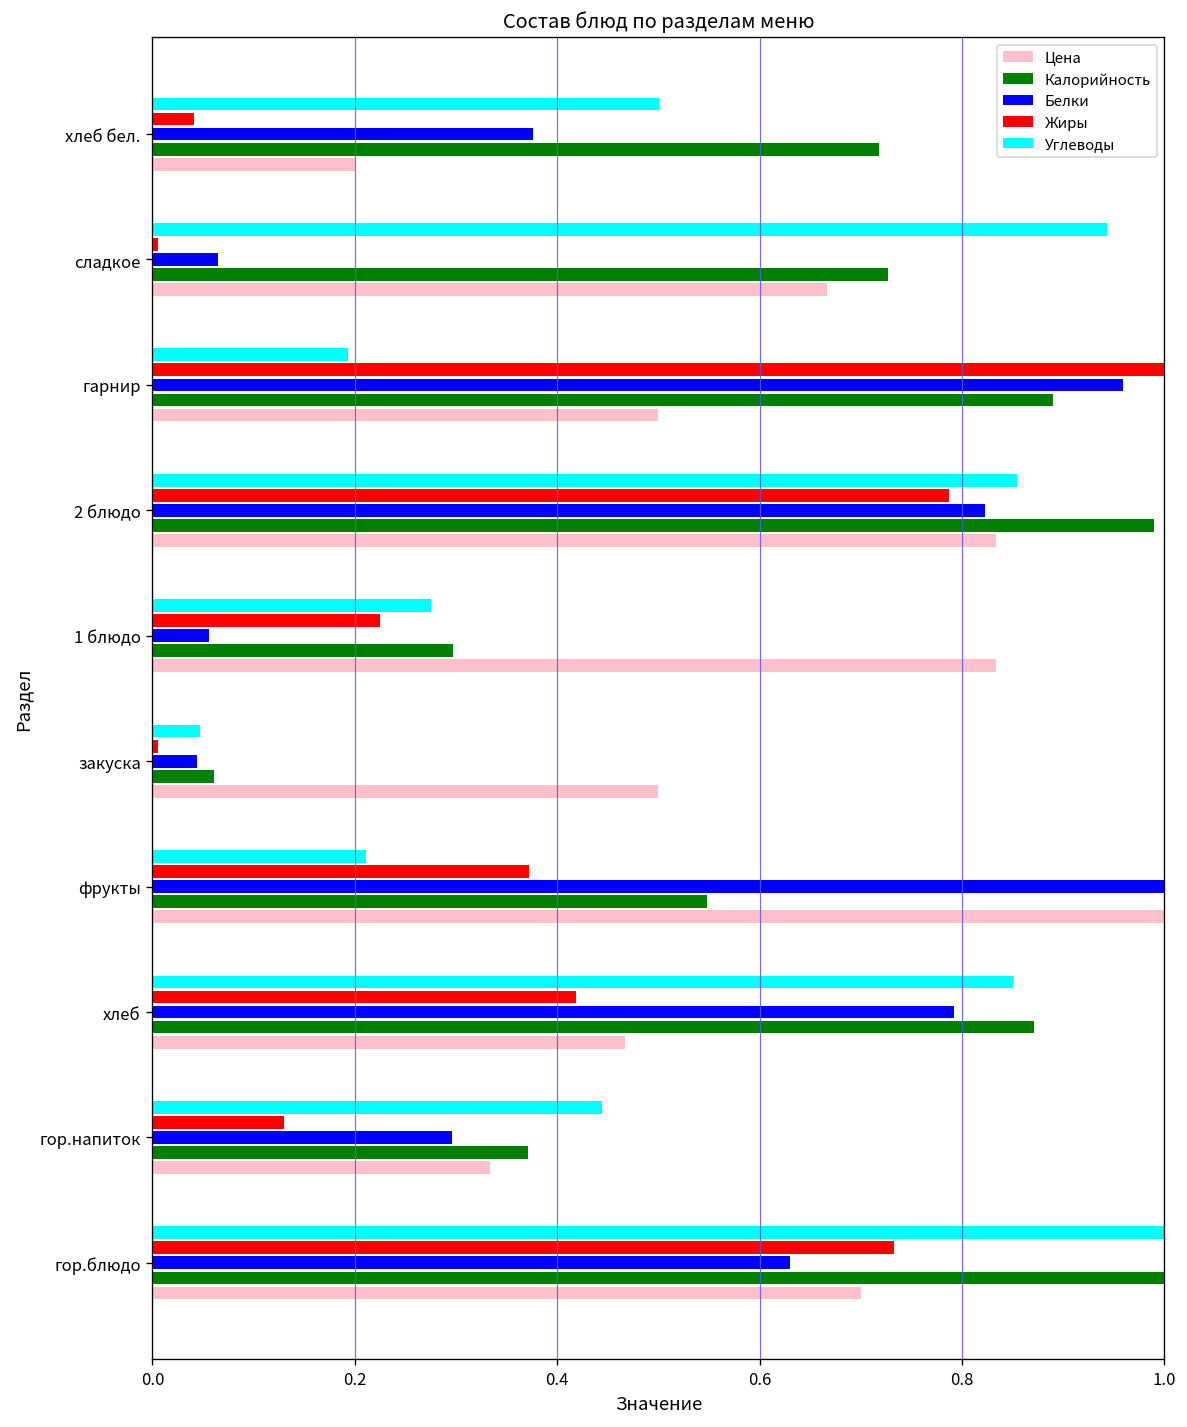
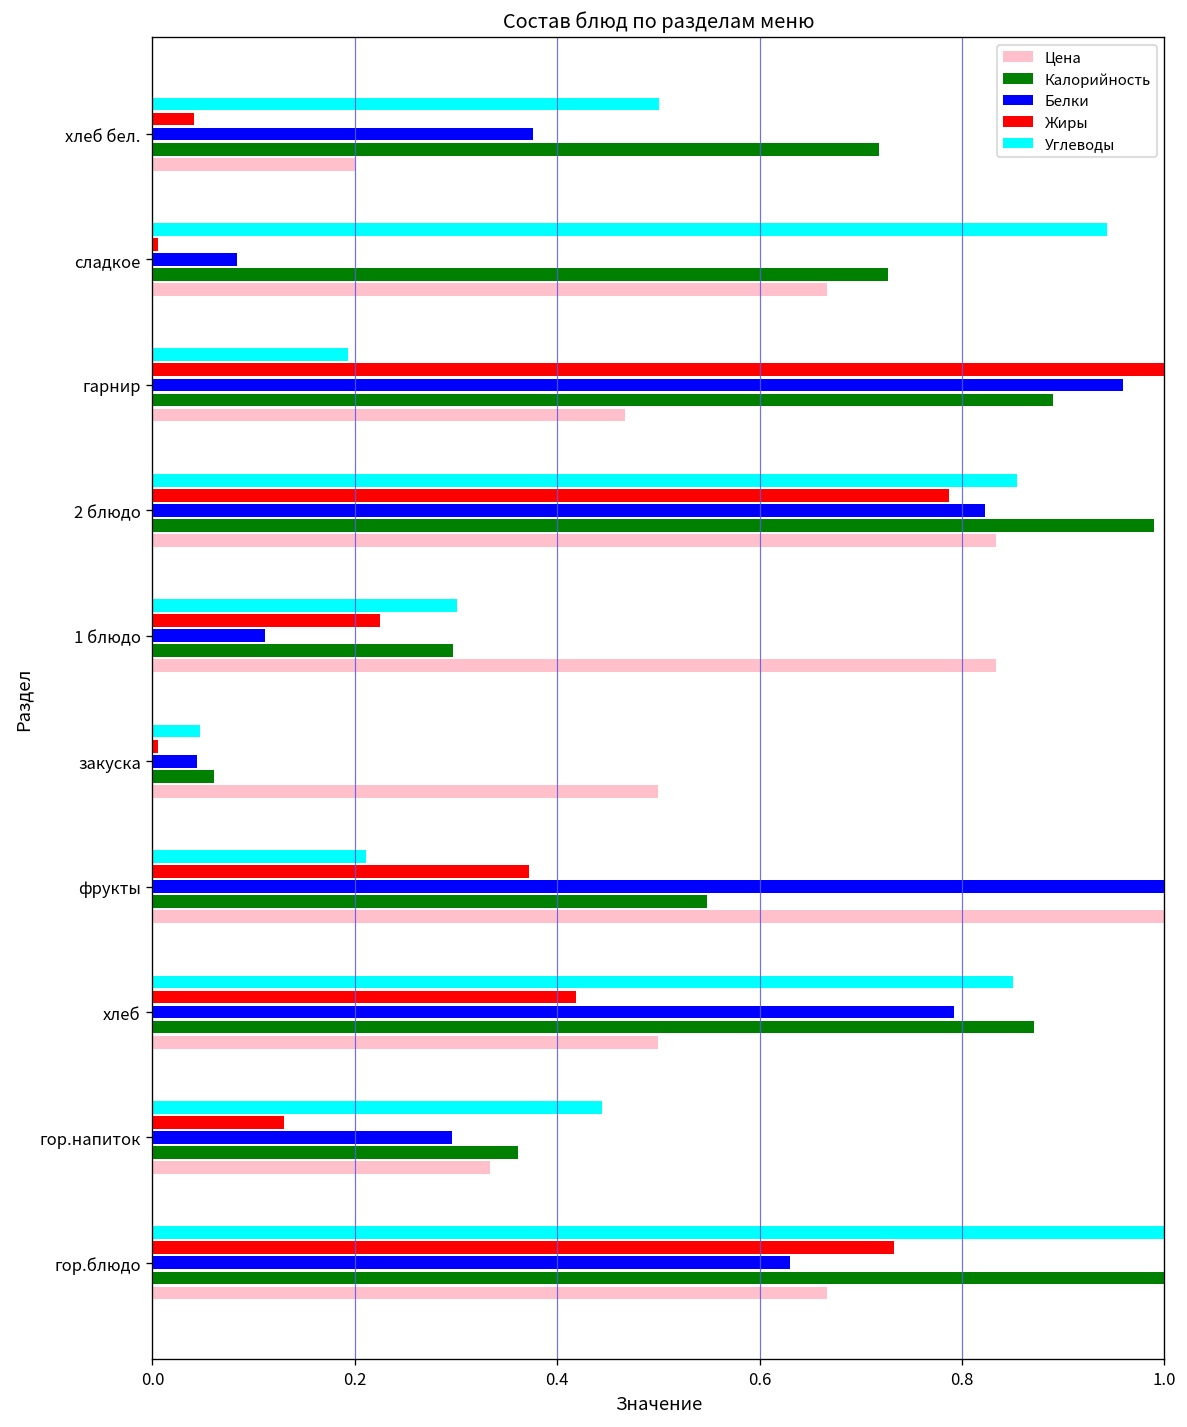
Белки, сладкое: 0.06 -> 0.08
Цена, гарнир: 0.50 -> 0.47
Углеводы, 1 блюдо: 0.28 -> 0.30
Белки, 1 блюдо: 0.06 -> 0.11
Цена, хлеб: 0.47 -> 0.50
Калорийность, гор.напиток: 0.37 -> 0.36
Цена, гор.блюдо: 0.70 -> 0.67
